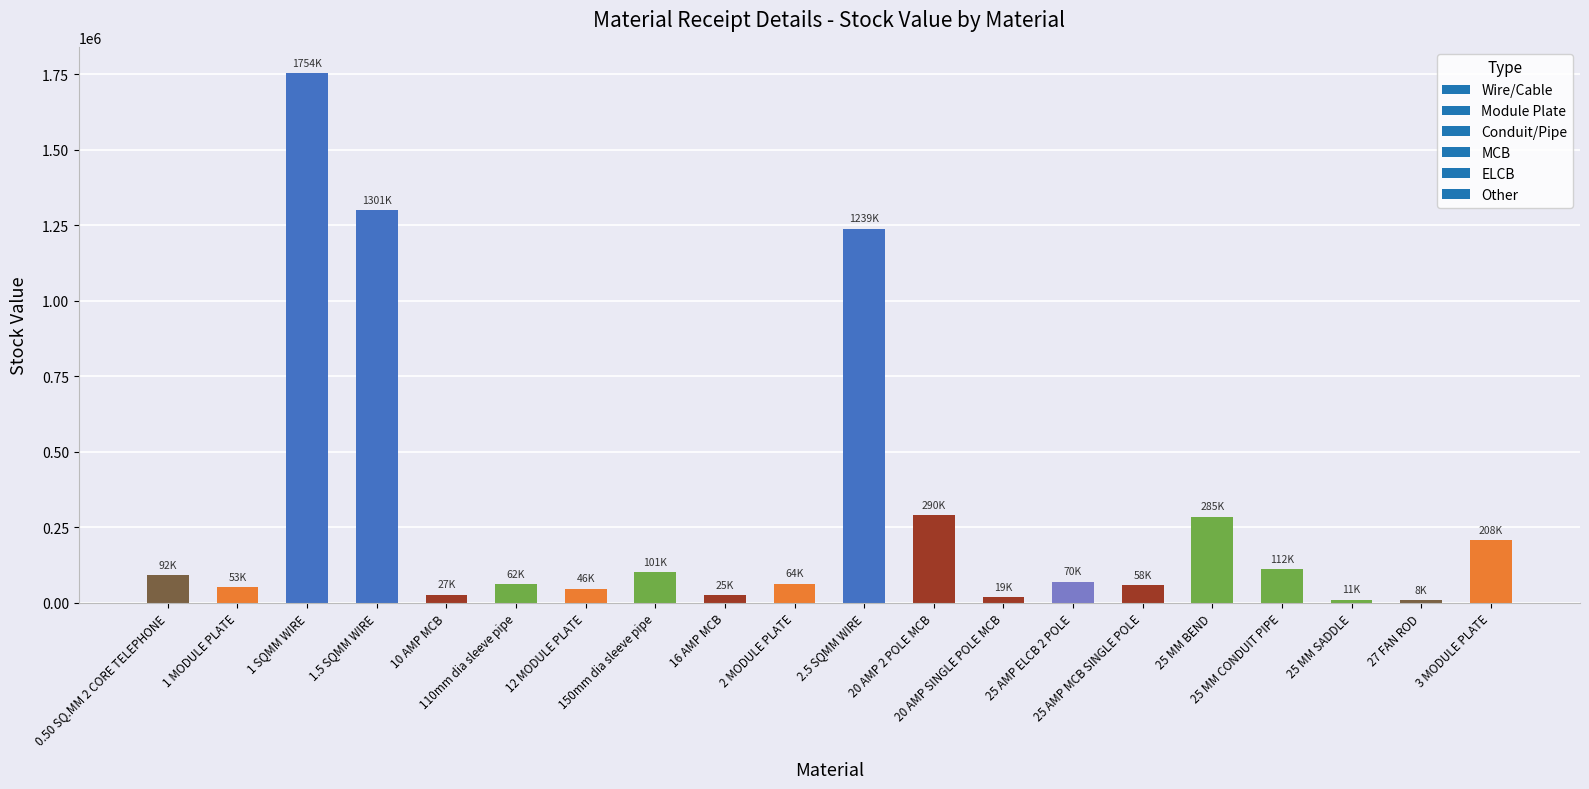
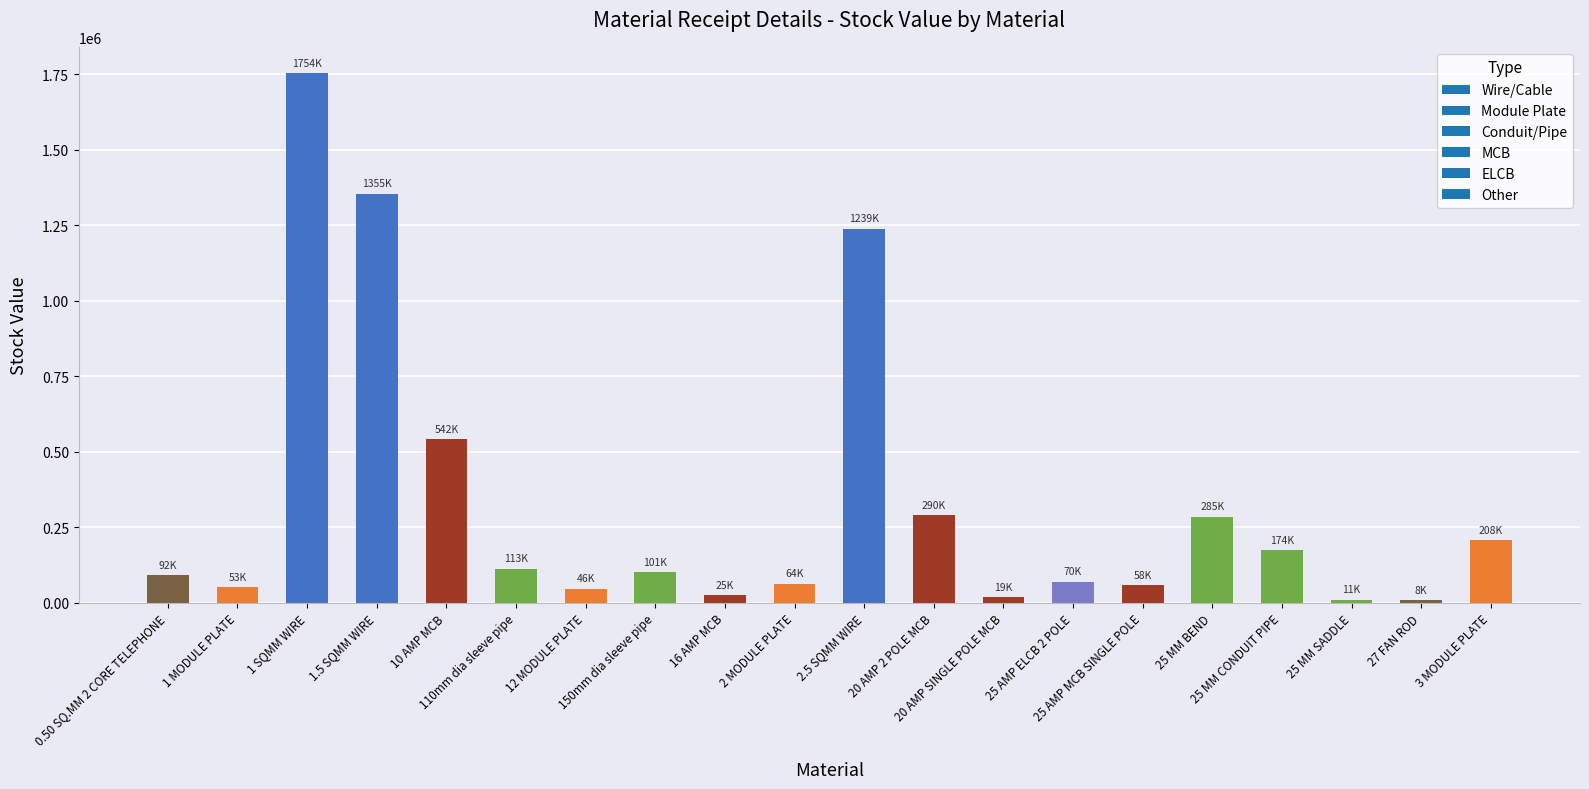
1.5 SQMM WIRE: 1301K -> 1355K
10 AMP MCB: 27K -> 542K
110mm dia sleeve pipe: 62K -> 113K
25 MM CONDUIT PIPE: 112K -> 174K
